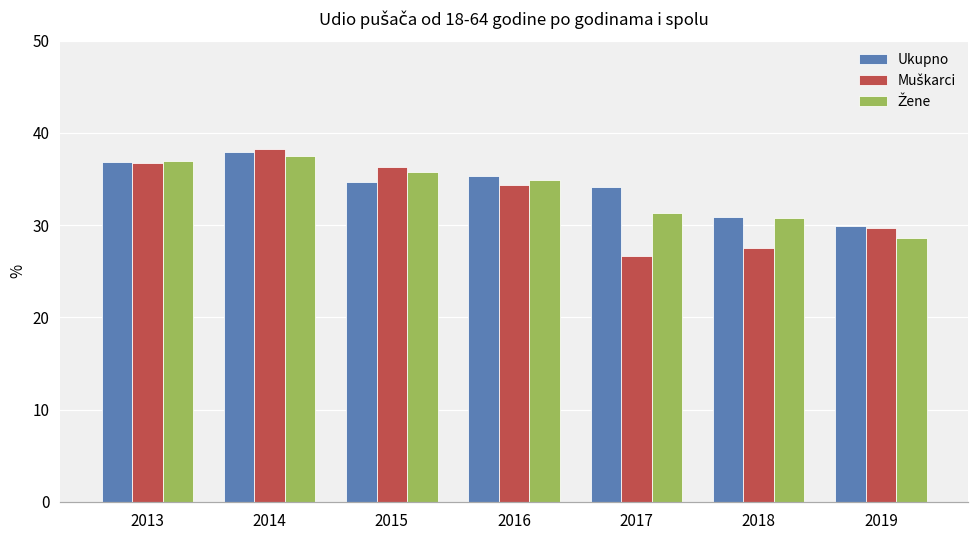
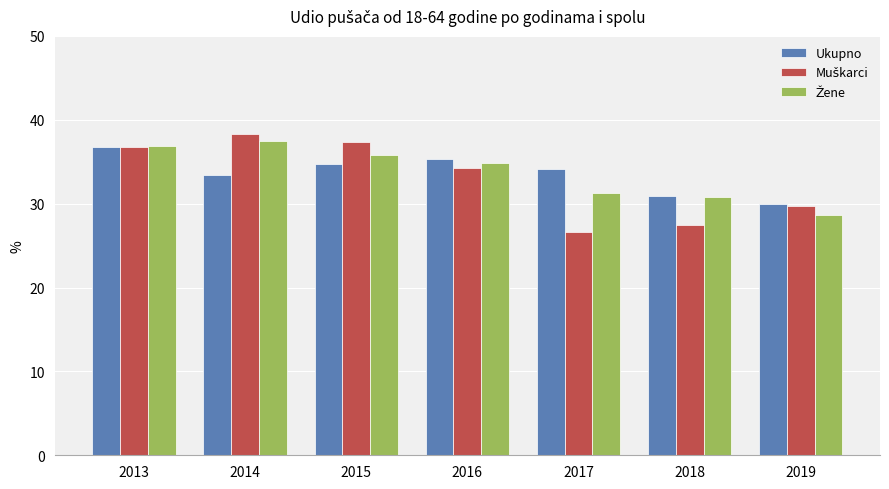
Ukupno, 2014: 38 -> 33
Muškarci, 2015: 36 -> 37
